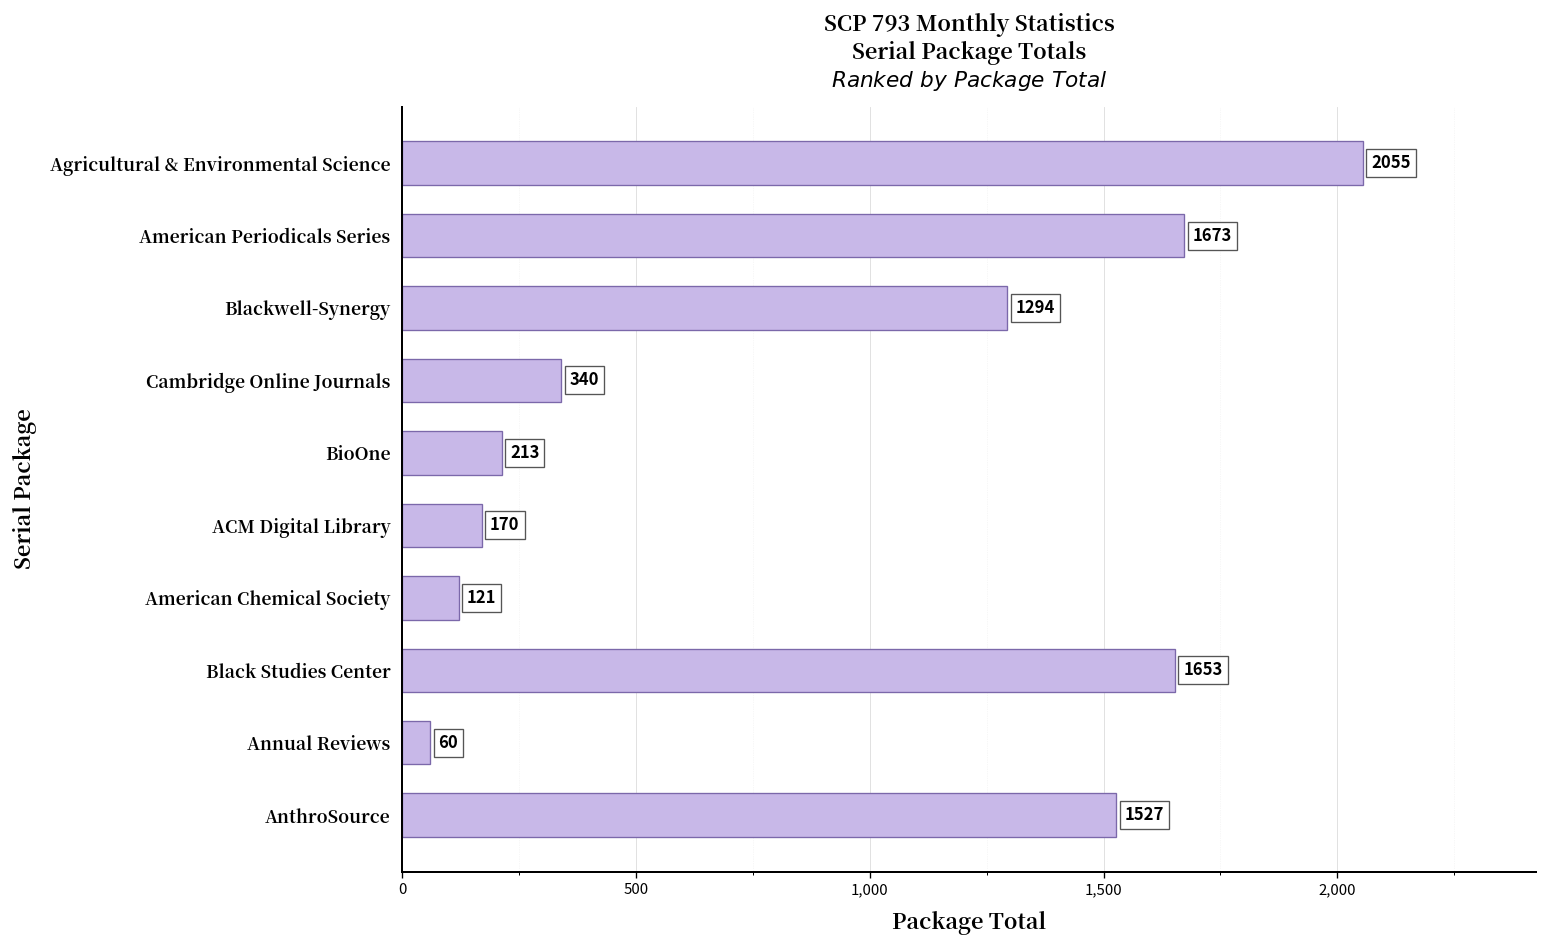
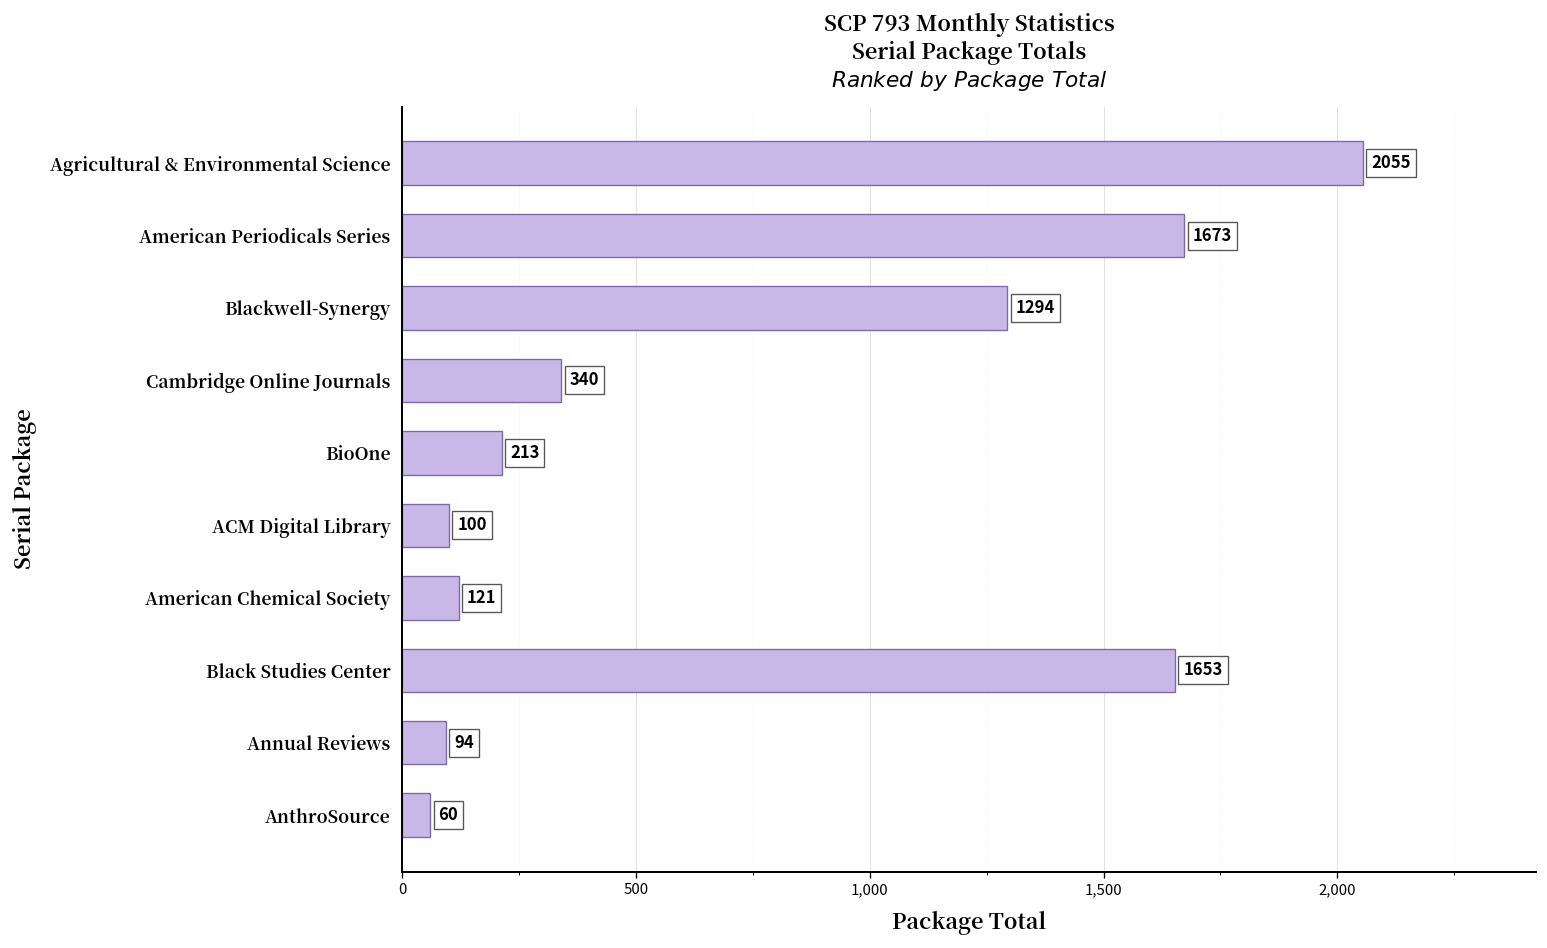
ACM Digital Library: 170 -> 100
Annual Reviews: 60 -> 94
AnthroSource: 1527 -> 60
